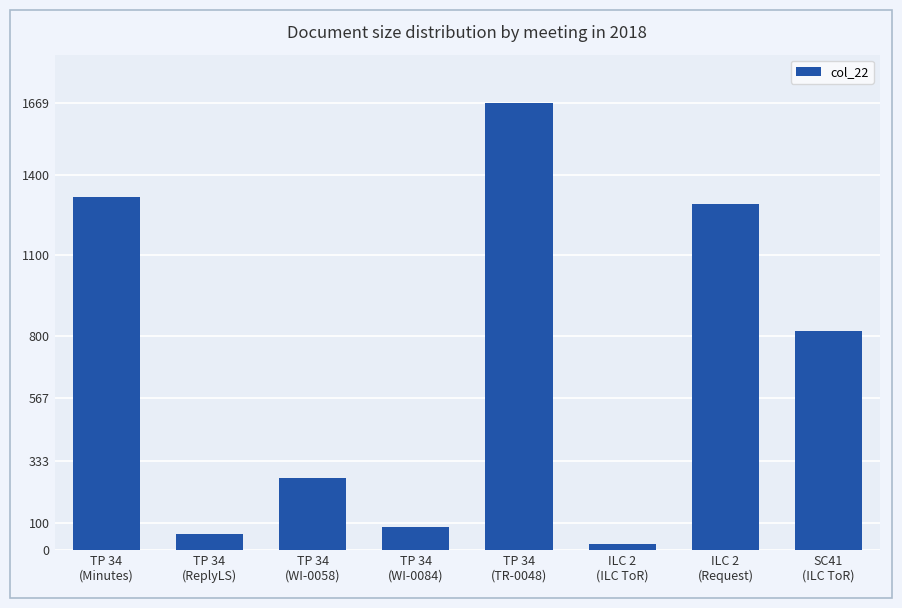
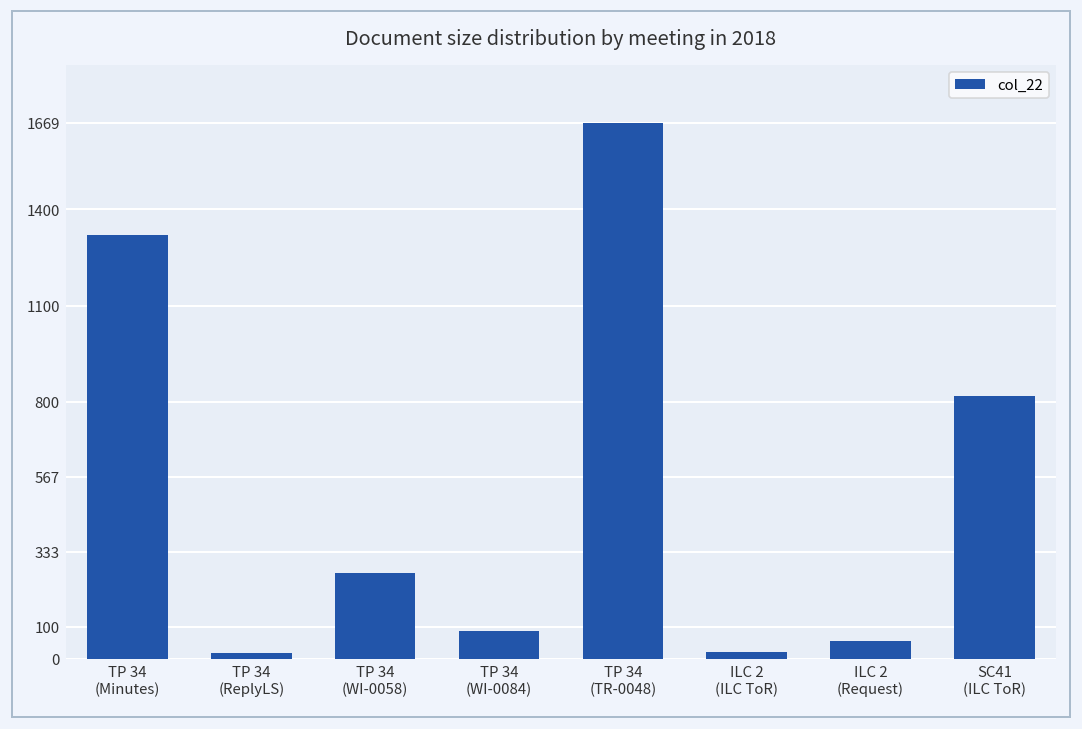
TP 34 (ReplyLS): 60 -> 20
ILC 2 (Request): 1290 -> 60
